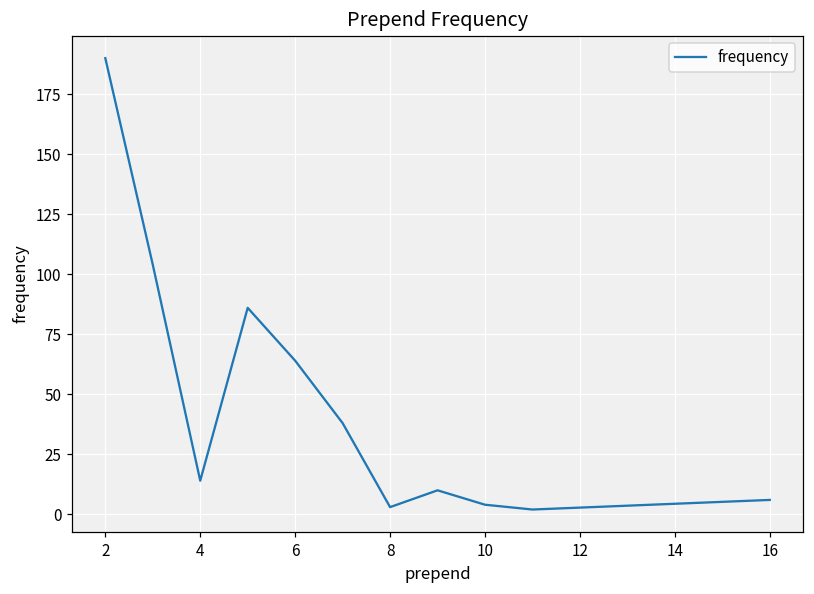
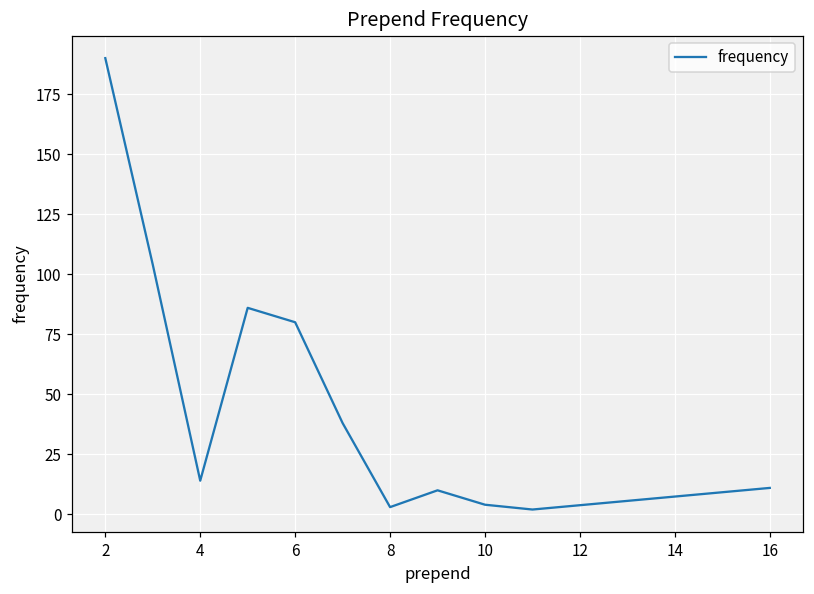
6: 64 -> 80
16: 6 -> 11
